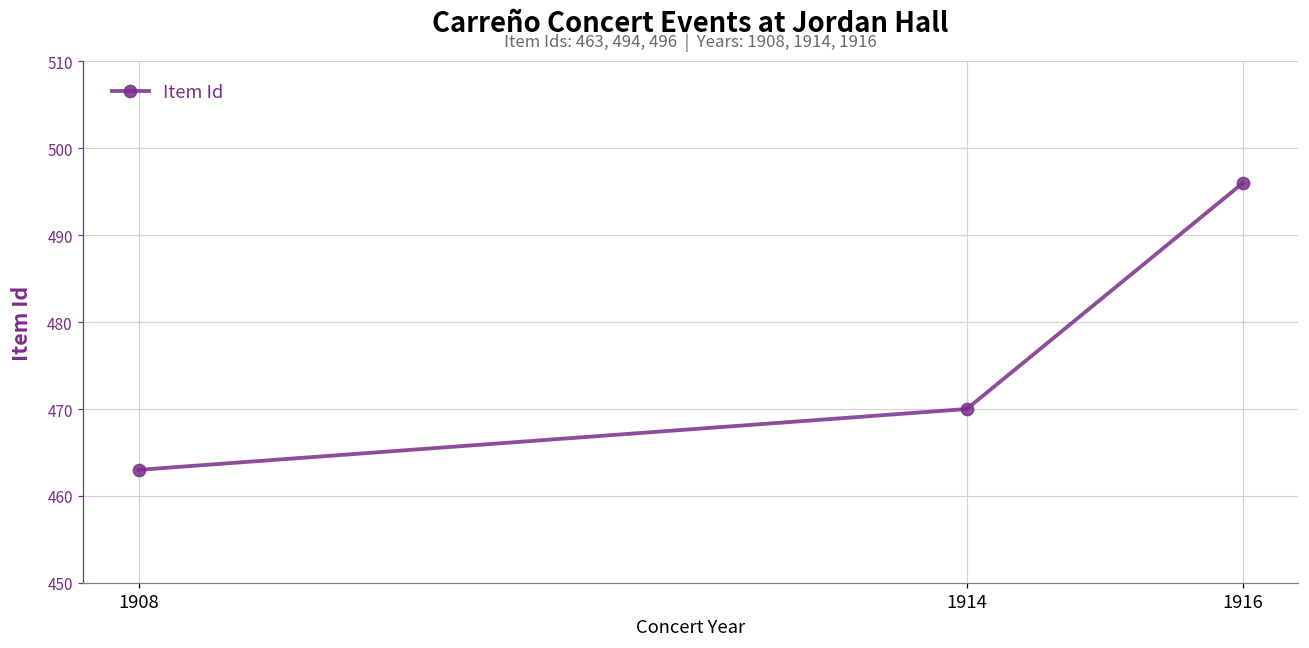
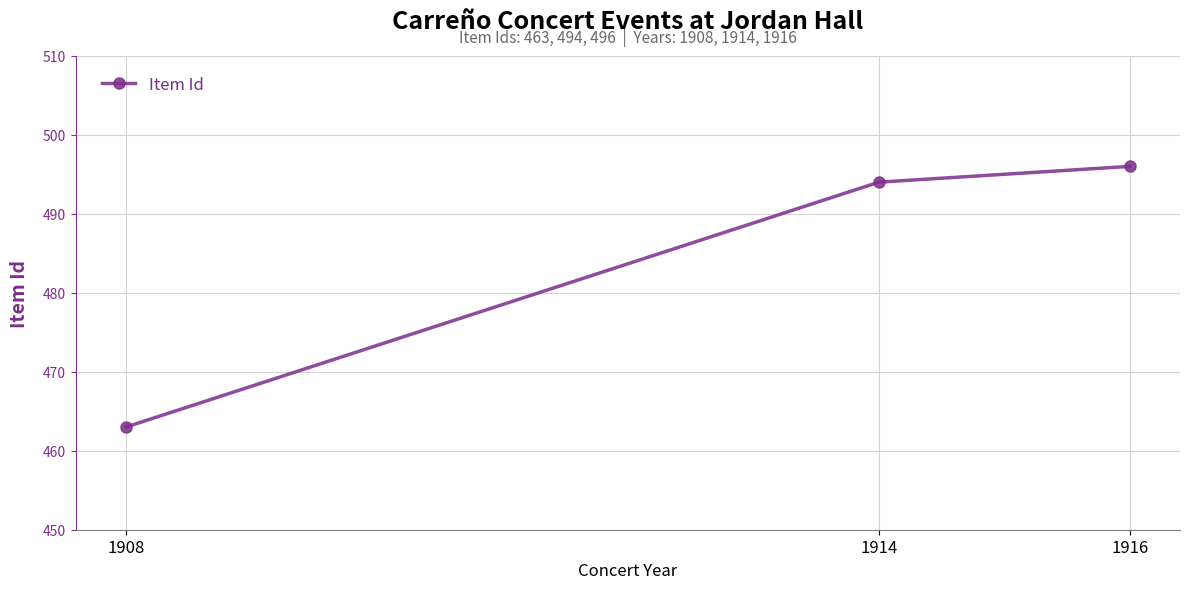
1914: 470 -> 494
